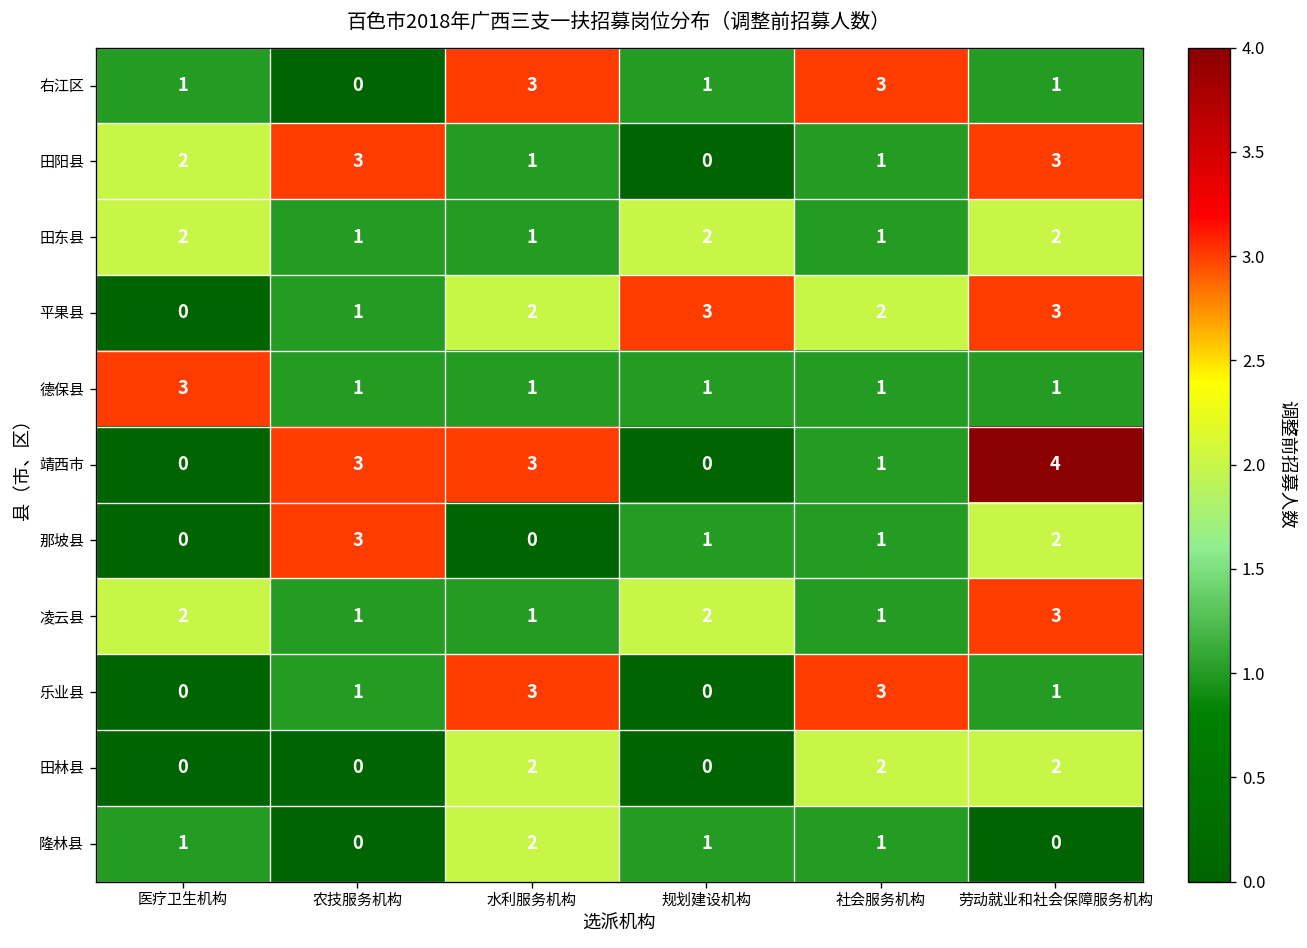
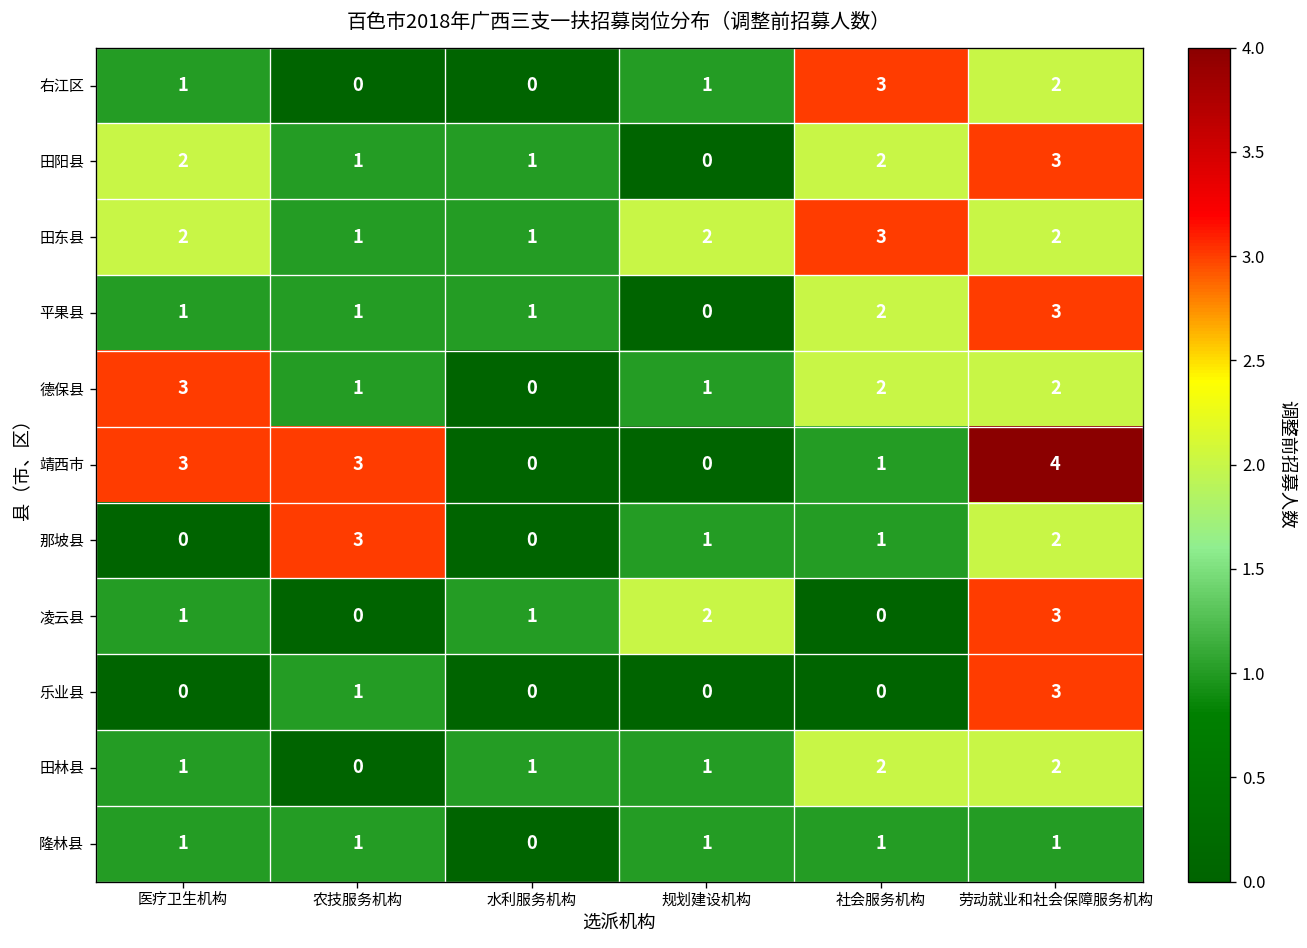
右江区, 水利服务机构: 3 -> 0
右江区, 劳动就业和社会保障服务机构: 1 -> 2
田阳县, 农技服务机构: 3 -> 1
田阳县, 社会服务机构: 1 -> 2
田东县, 社会服务机构: 1 -> 3
平果县, 医疗卫生机构: 0 -> 1
平果县, 水利服务机构: 2 -> 1
平果县, 规划建设机构: 3 -> 0
德保县, 水利服务机构: 1 -> 0
德保县, 社会服务机构: 1 -> 2
德保县, 劳动就业和社会保障服务机构: 1 -> 2
靖西市, 医疗卫生机构: 0 -> 3
靖西市, 水利服务机构: 3 -> 0
凌云县, 医疗卫生机构: 2 -> 1
凌云县, 农技服务机构: 1 -> 0
凌云县, 社会服务机构: 1 -> 0
乐业县, 水利服务机构: 3 -> 0
乐业县, 社会服务机构: 3 -> 0
乐业县, 劳动就业和社会保障服务机构: 1 -> 3
田林县, 医疗卫生机构: 0 -> 1
田林县, 水利服务机构: 2 -> 1
田林县, 规划建设机构: 0 -> 1
隆林县, 农技服务机构: 0 -> 1
隆林县, 水利服务机构: 2 -> 0
隆林县, 劳动就业和社会保障服务机构: 0 -> 1
